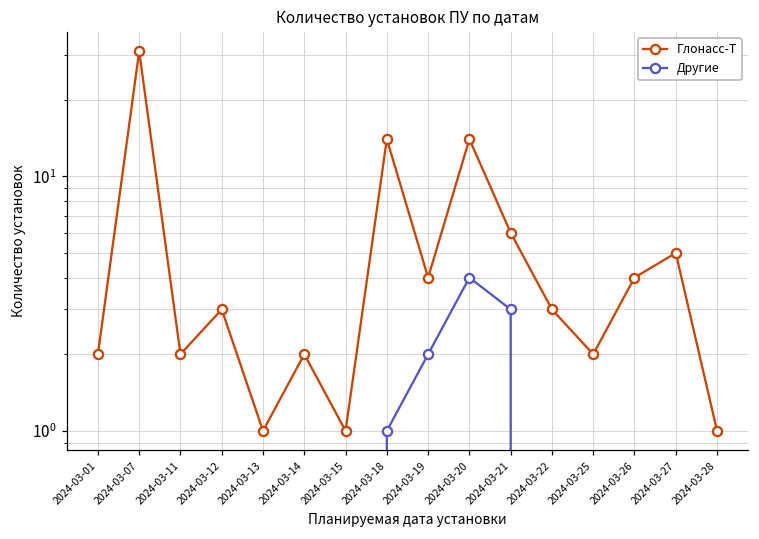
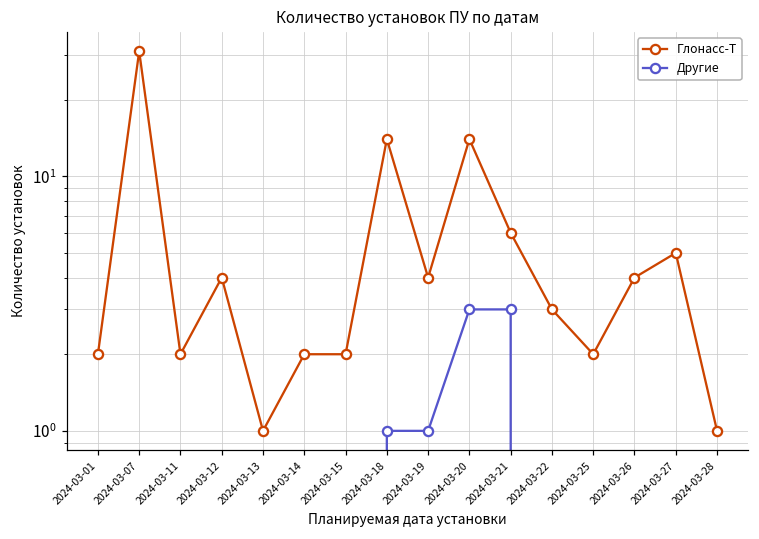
Глонасс-Т, 2024-03-12: 3 -> 4
Глонасс-Т, 2024-03-15: 1 -> 2
Другие, 2024-03-19: 2 -> 1
Другие, 2024-03-20: 4 -> 3
